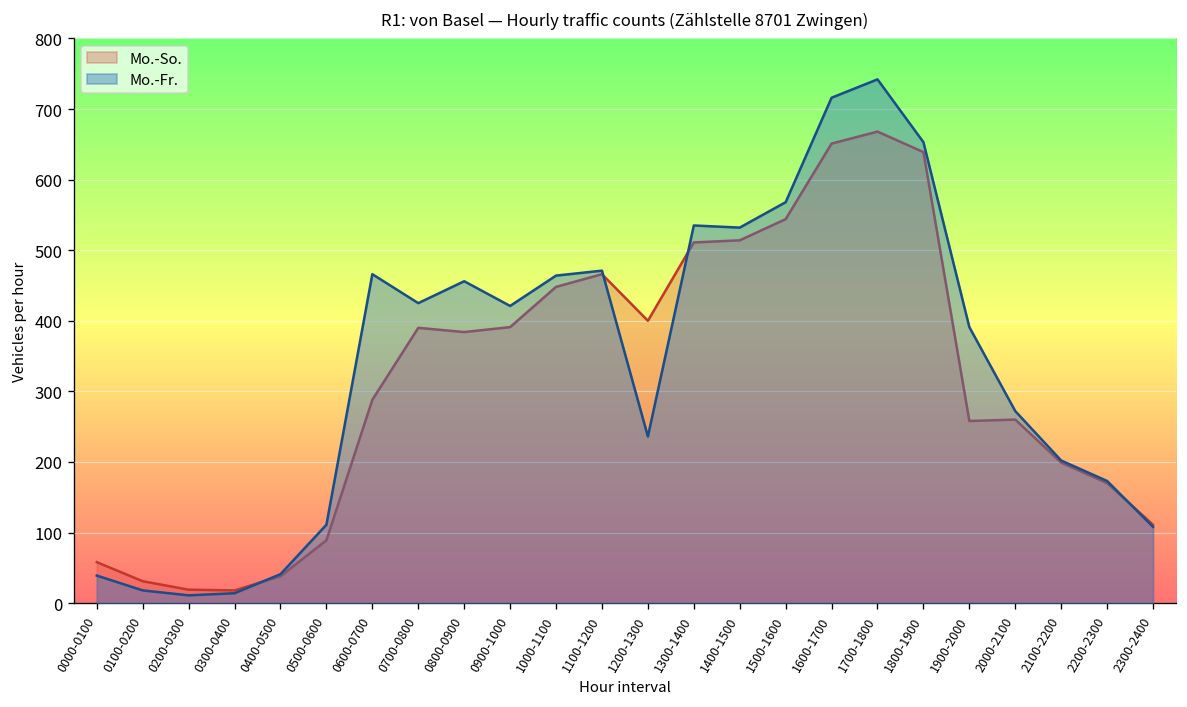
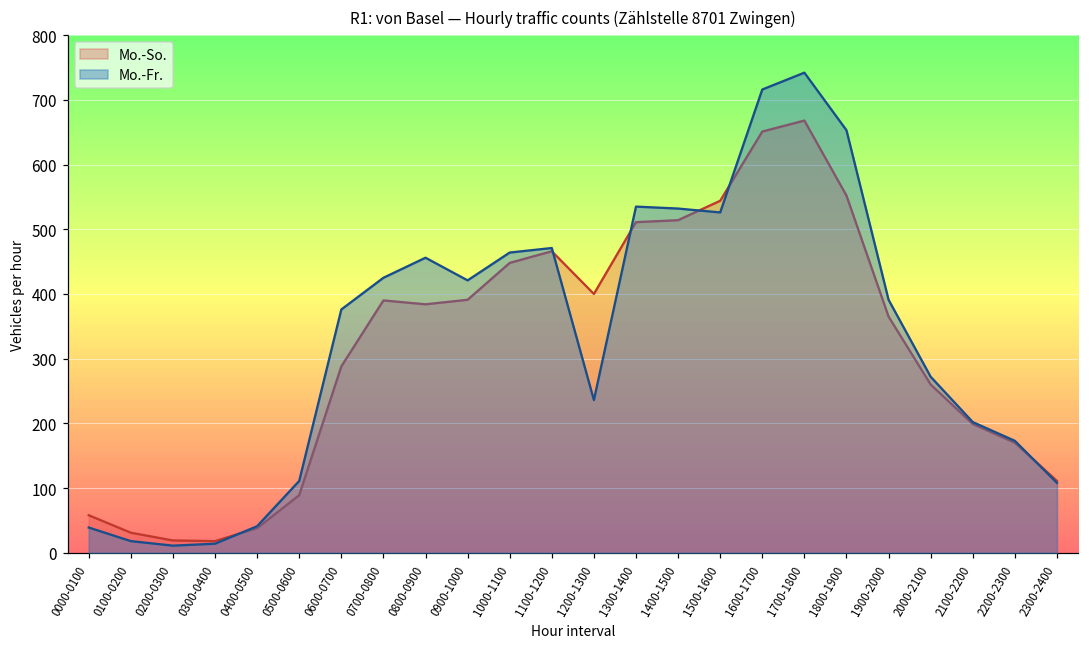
Mo.-Fr., 0600-0700: 470 -> 380
Mo.-Fr., 1500-1600: 570 -> 530
Mo.-So., 1800-1900: 640 -> 550
Mo.-So., 1900-2000: 260 -> 370
